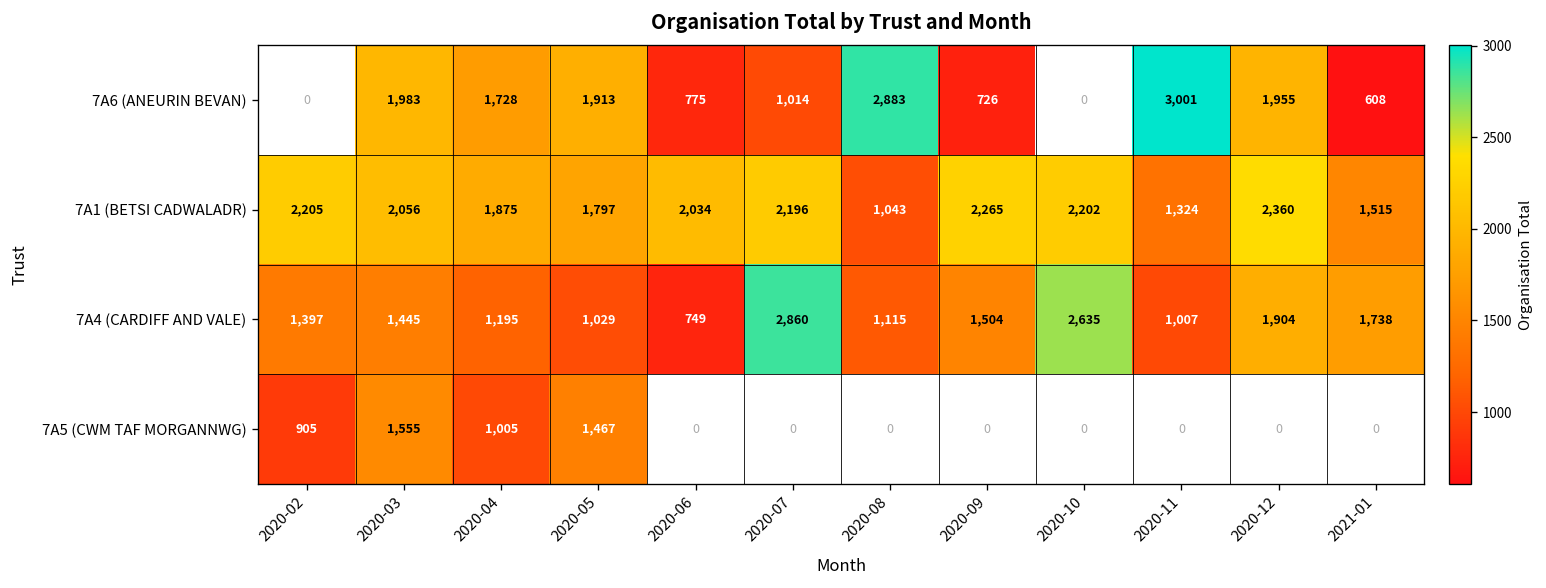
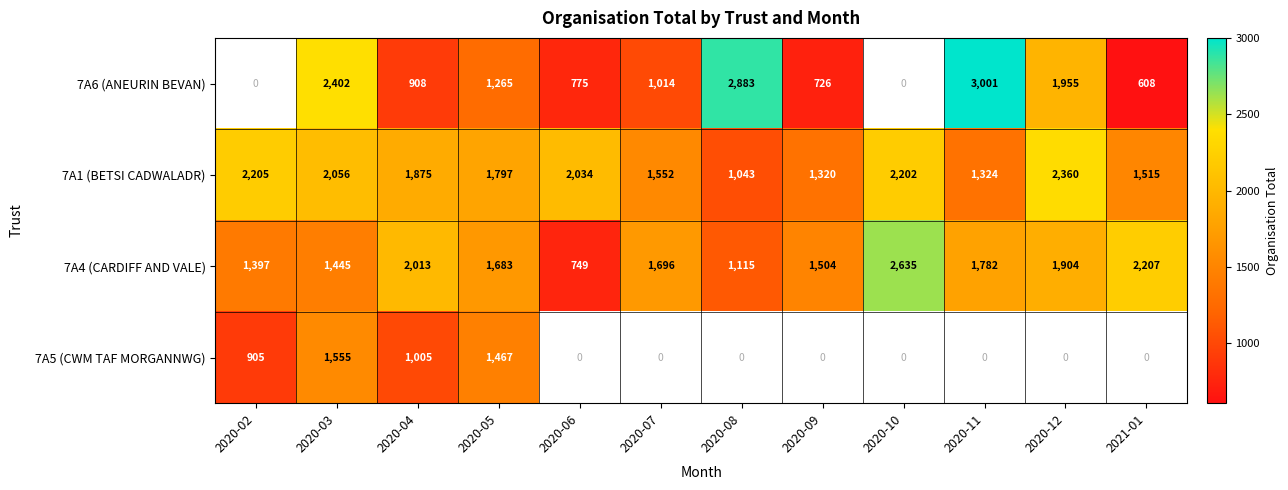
7A6 (ANEURIN BEVAN), 2020-03: 1,983 -> 2,402
7A6 (ANEURIN BEVAN), 2020-04: 1,728 -> 908
7A6 (ANEURIN BEVAN), 2020-05: 1,913 -> 1,265
7A1 (BETSI CADWALADR), 2020-07: 2,196 -> 1,552
7A1 (BETSI CADWALADR), 2020-09: 2,265 -> 1,320
7A4 (CARDIFF AND VALE), 2020-04: 1,195 -> 2,013
7A4 (CARDIFF AND VALE), 2020-05: 1,029 -> 1,683
7A4 (CARDIFF AND VALE), 2020-07: 2,860 -> 1,696
7A4 (CARDIFF AND VALE), 2020-11: 1,007 -> 1,782
7A4 (CARDIFF AND VALE), 2021-01: 1,738 -> 2,207
